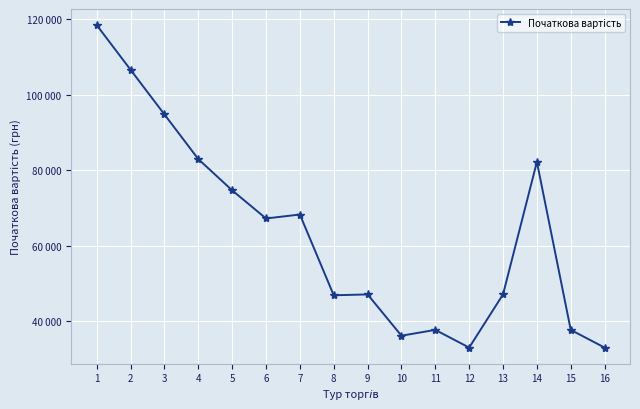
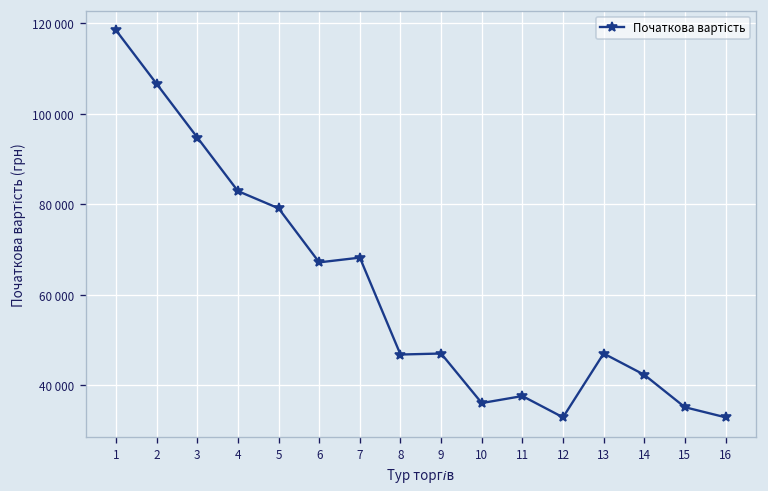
5: 75000 -> 79000
14: 82000 -> 42000
15: 38000 -> 35000
